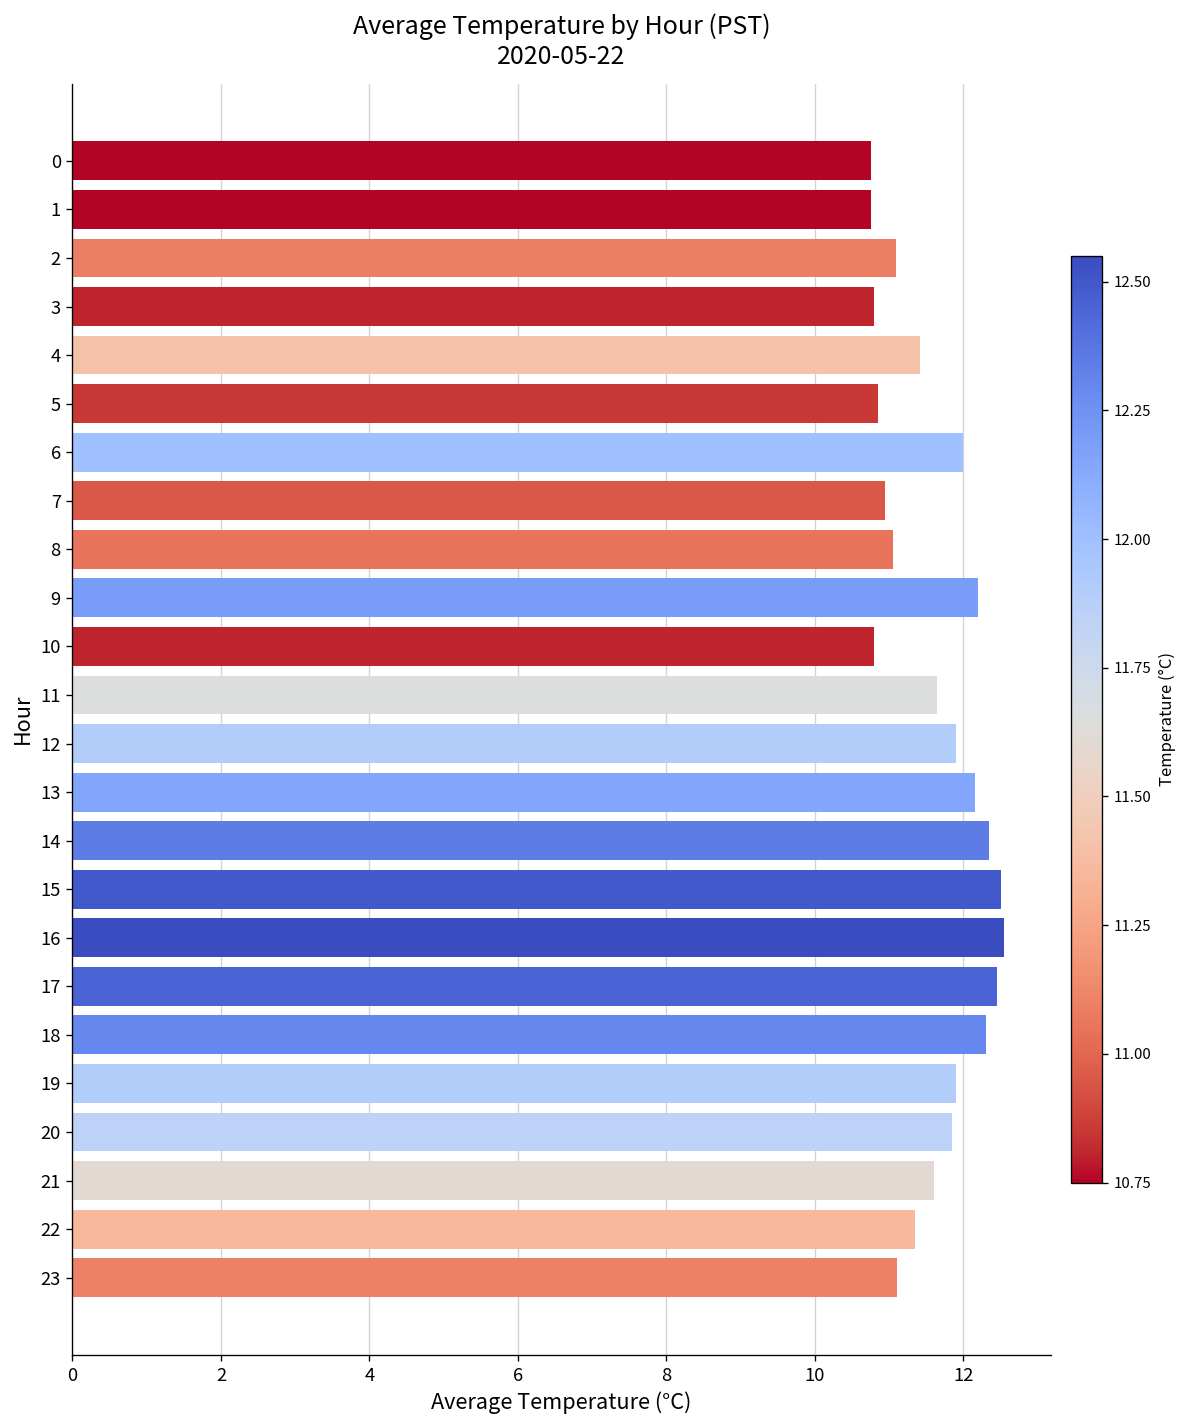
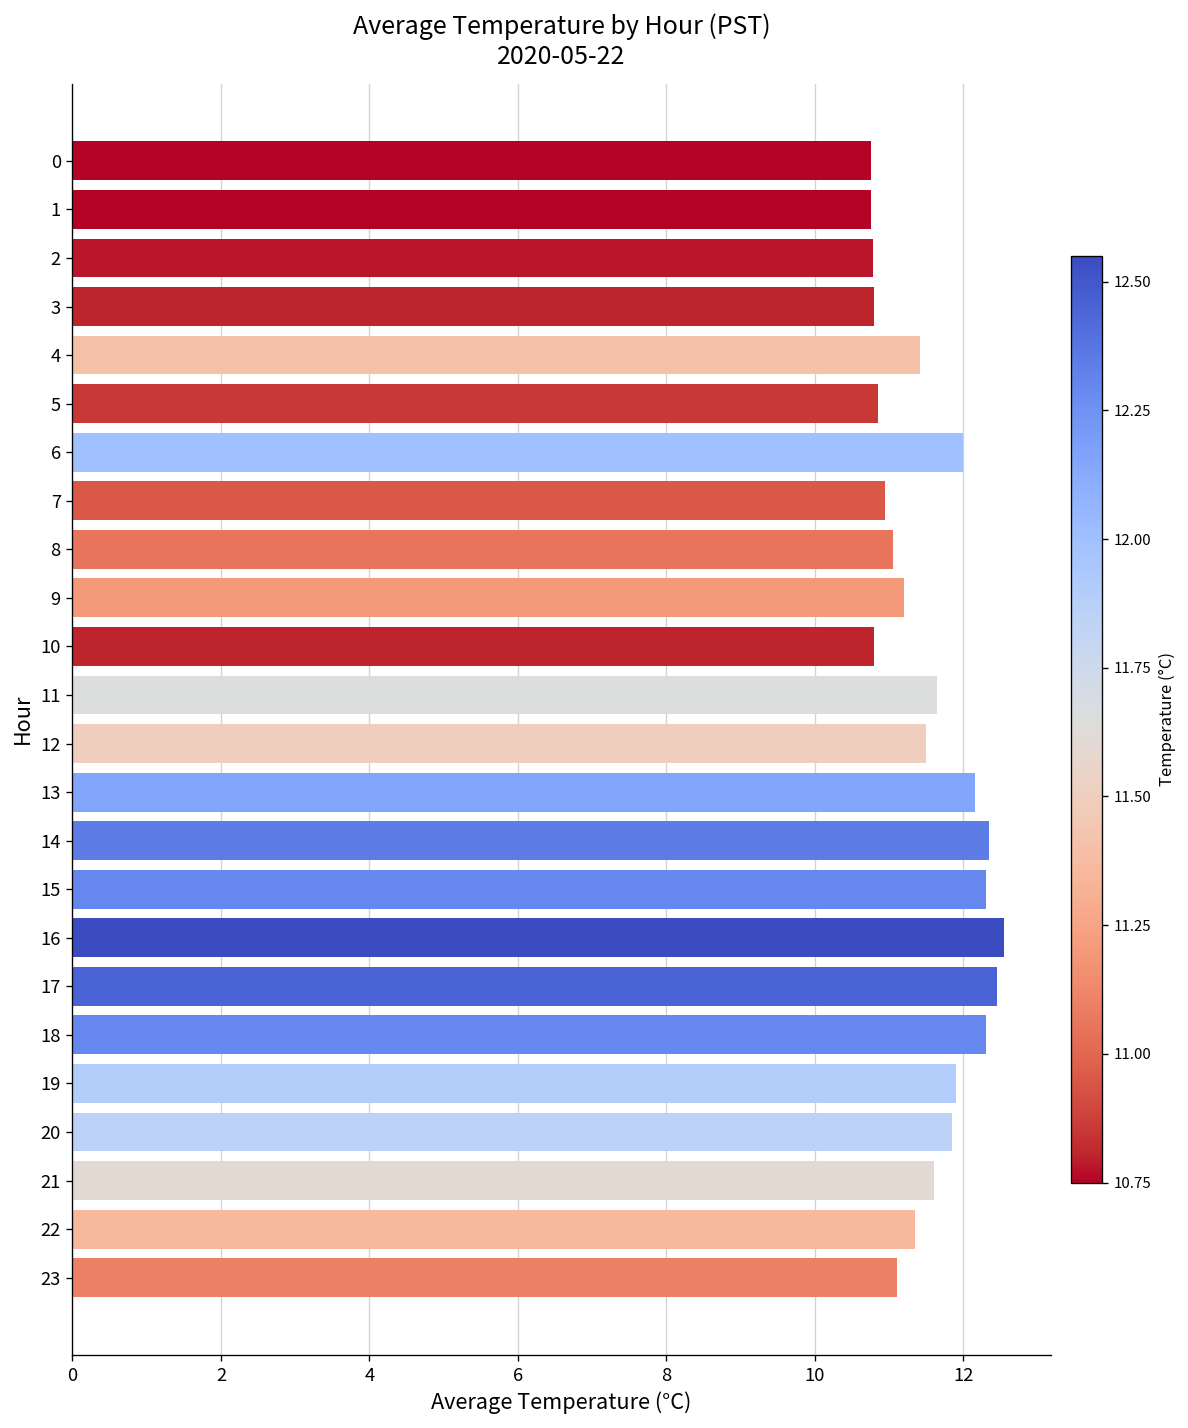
2: 11.1 -> 10.8
9: 12.2 -> 11.2
12: 11.9 -> 11.5
15: 12.5 -> 12.3
